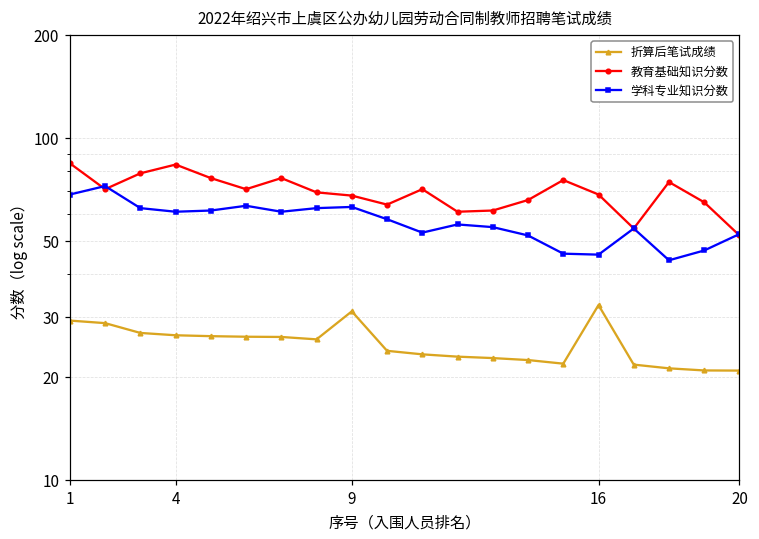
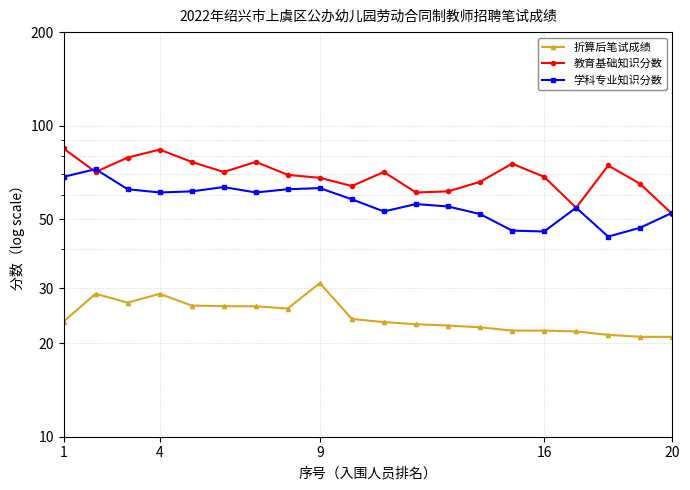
折算后笔试成绩, 1: 29 -> 23
折算后笔试成绩, 4: 27 -> 29
折算后笔试成绩, 16: 33 -> 22
